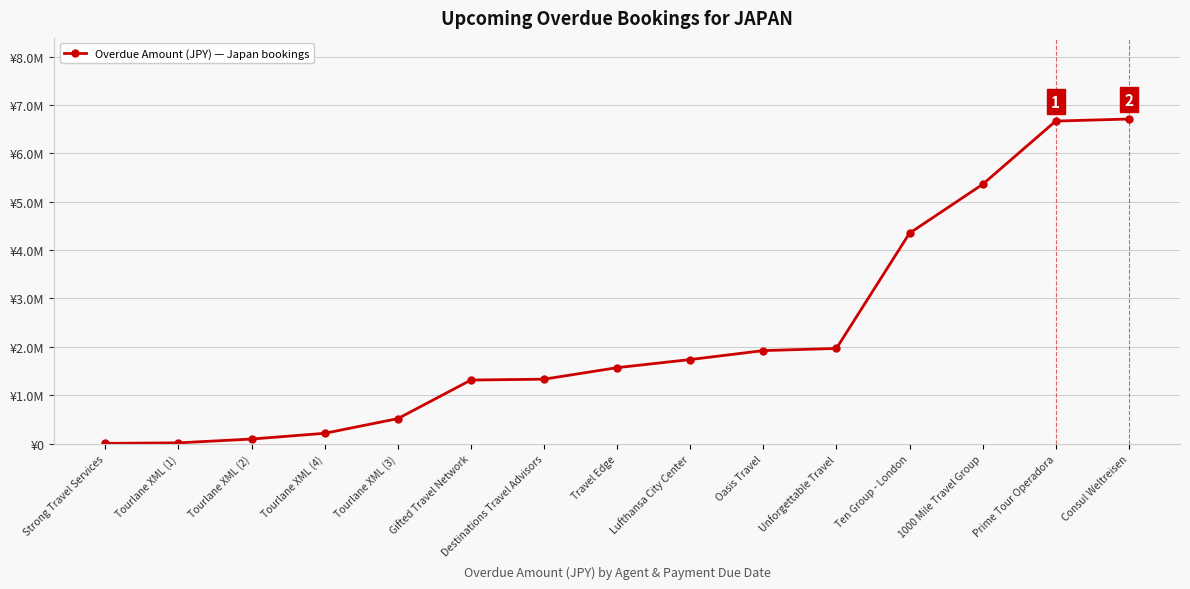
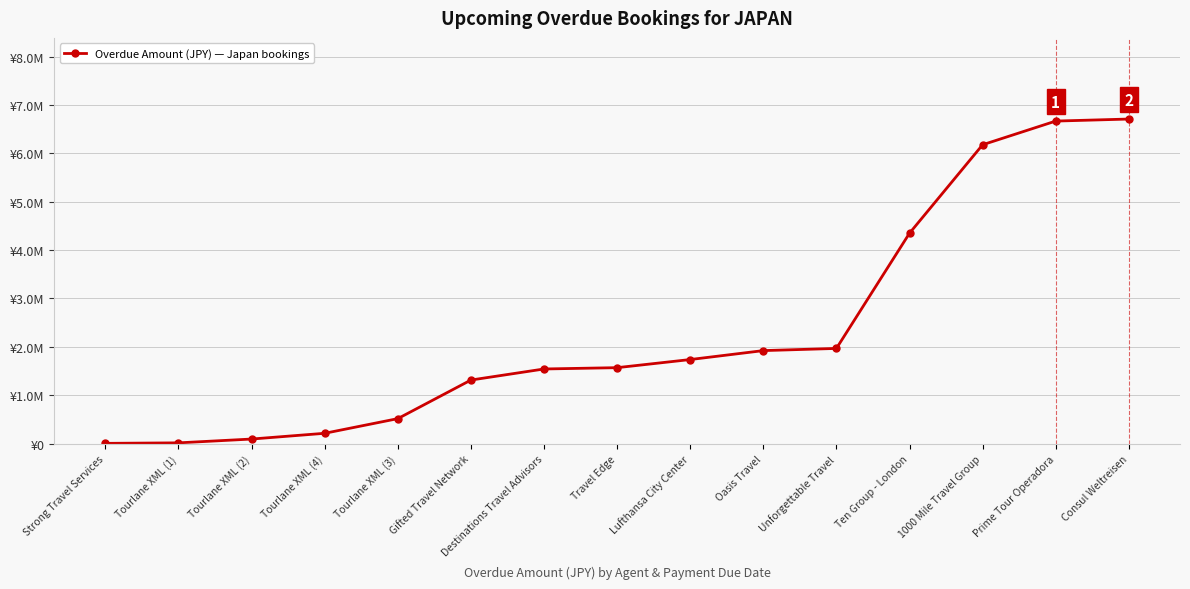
Destinations Travel Advisors: ¥1300000 -> ¥1500000
1000 Mile Travel Group: ¥5400000 -> ¥6200000
